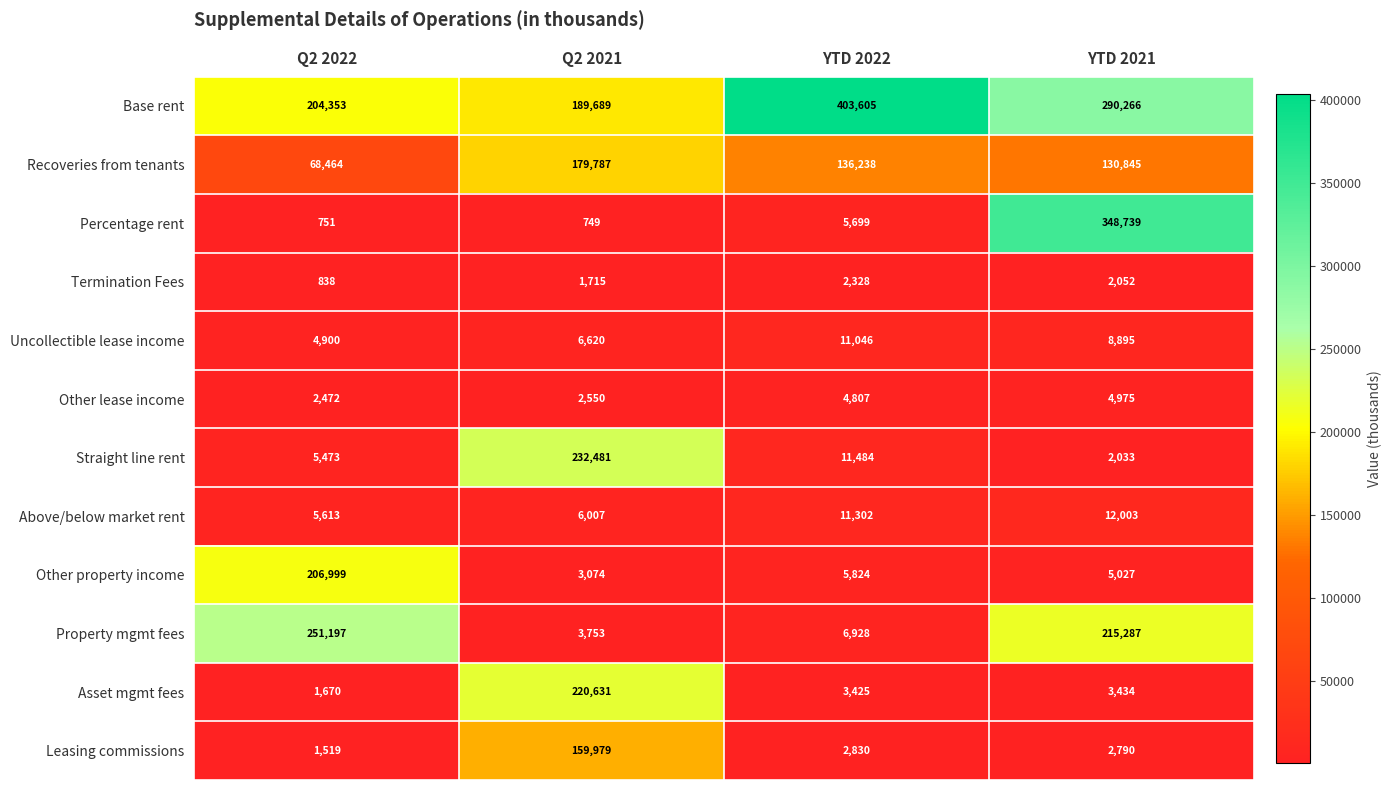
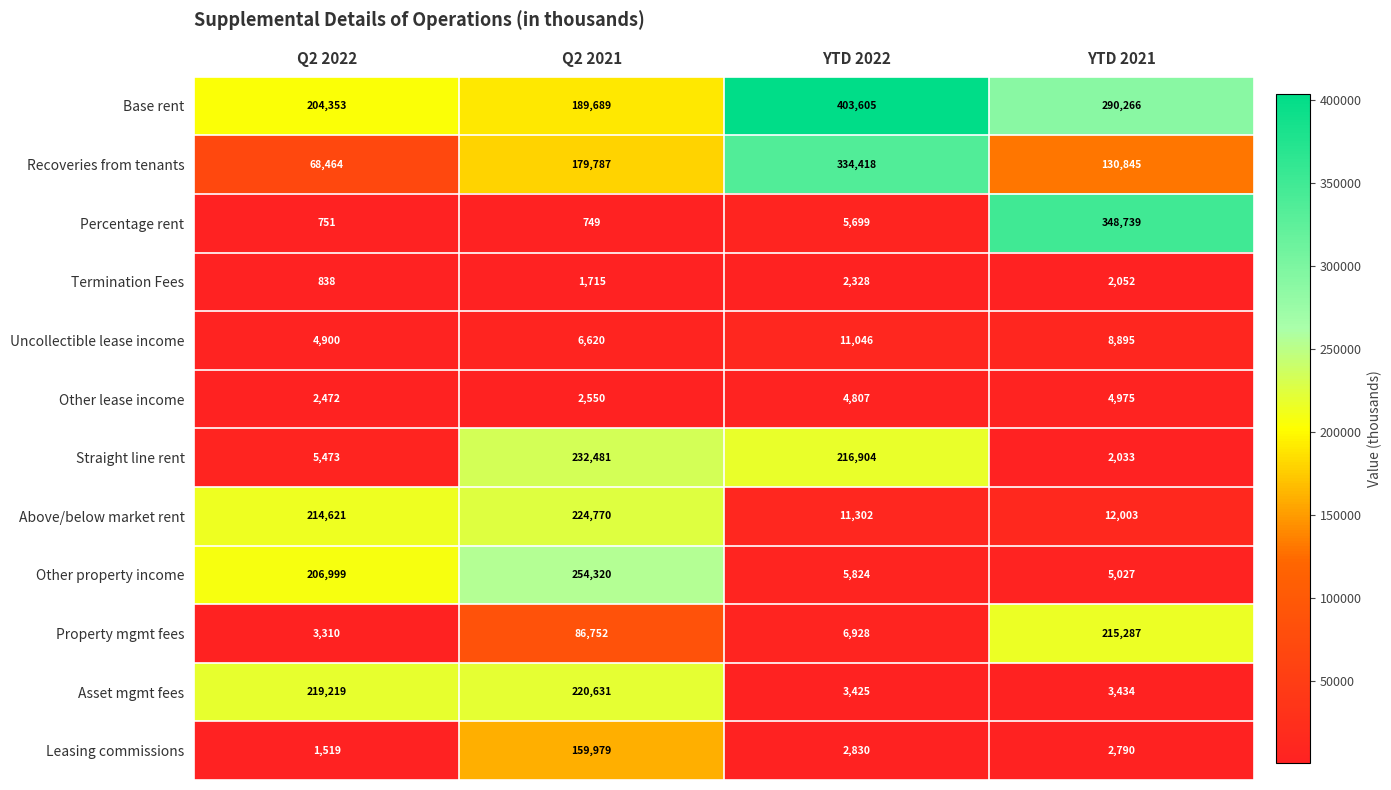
Recoveries from tenants, YTD 2022: 136,238 -> 334,418
Straight line rent, YTD 2022: 11,484 -> 216,904
Above/below market rent, Q2 2022: 5,613 -> 214,621
Above/below market rent, Q2 2021: 6,007 -> 224,770
Other property income, Q2 2021: 3,074 -> 254,320
Property mgmt fees, Q2 2022: 251,197 -> 3,310
Property mgmt fees, Q2 2021: 3,753 -> 86,752
Asset mgmt fees, Q2 2022: 1,670 -> 219,219
